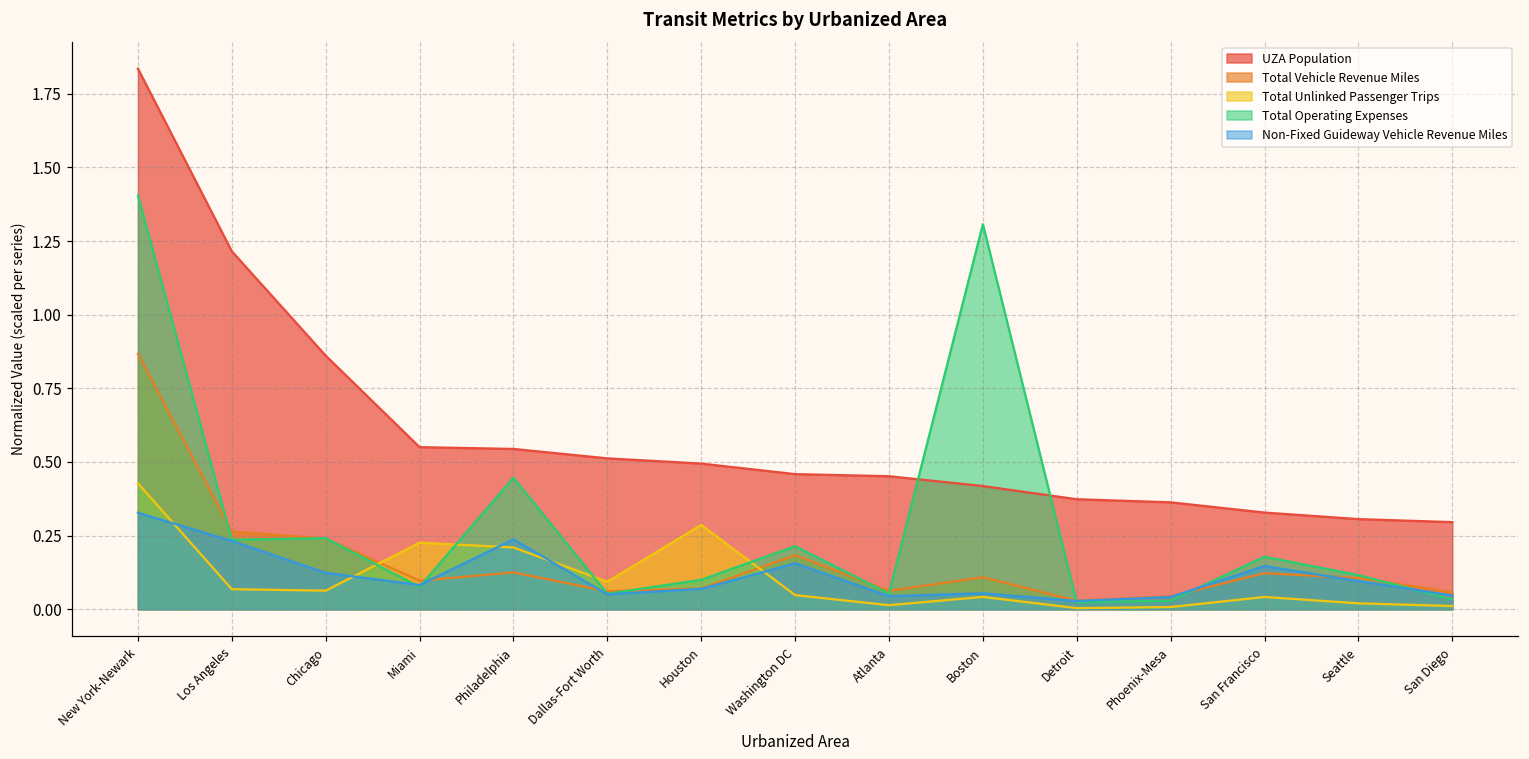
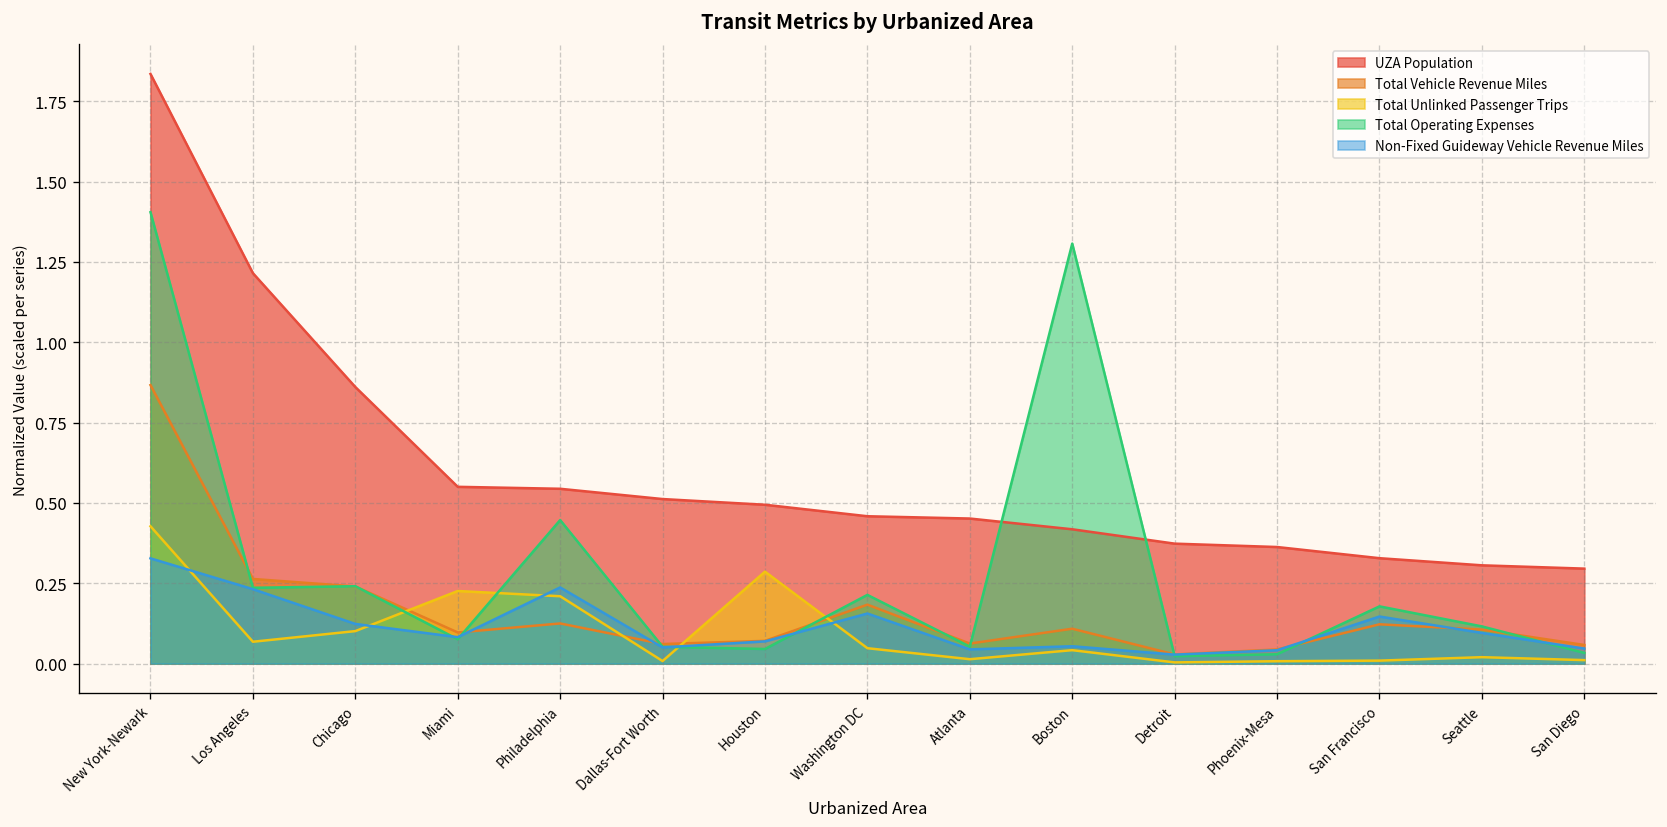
Total Unlinked Passenger Trips, Chicago: 0.06 -> 0.10
Total Unlinked Passenger Trips, Dallas-Fort Worth: 0.09 -> 0.01
Total Operating Expenses, Houston: 0.10 -> 0.05
Total Unlinked Passenger Trips, San Francisco: 0.04 -> 0.01
